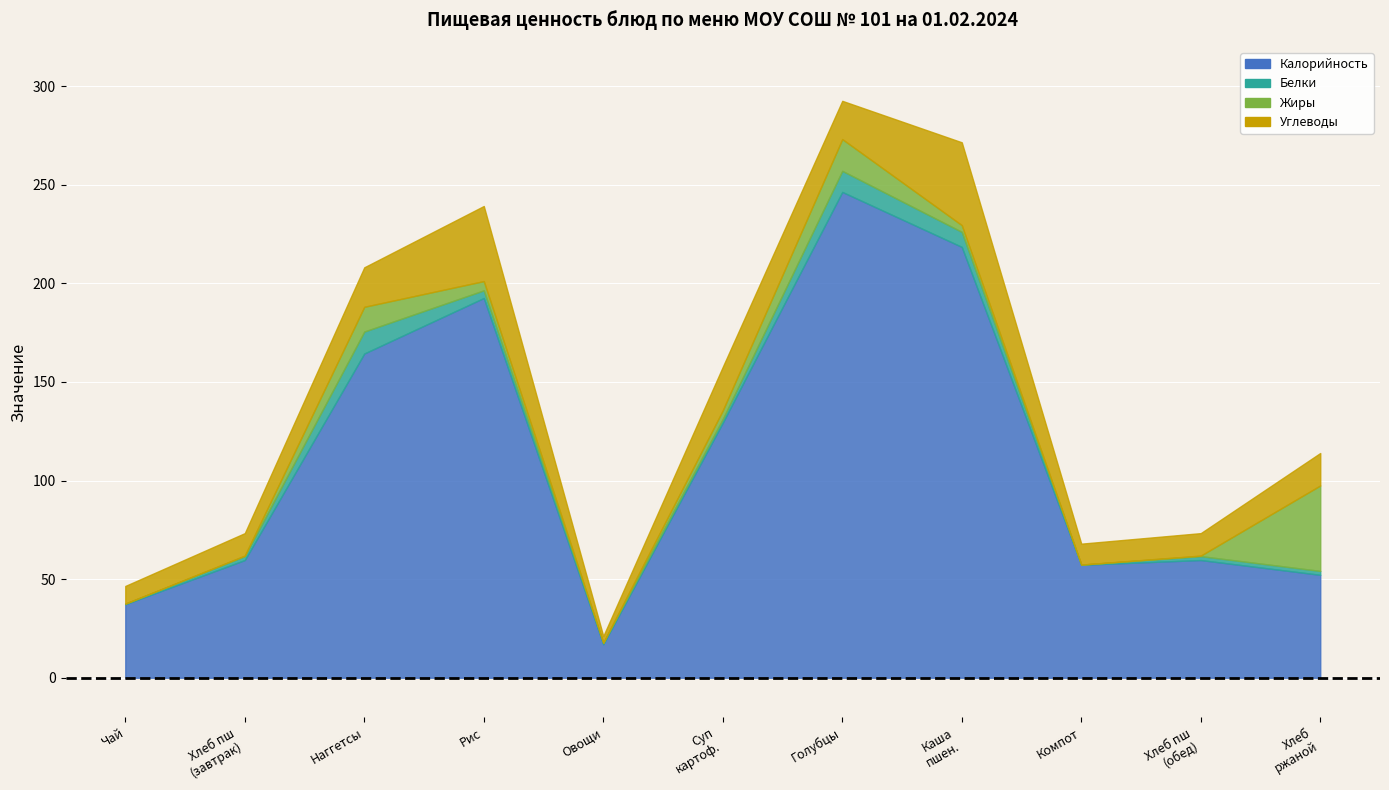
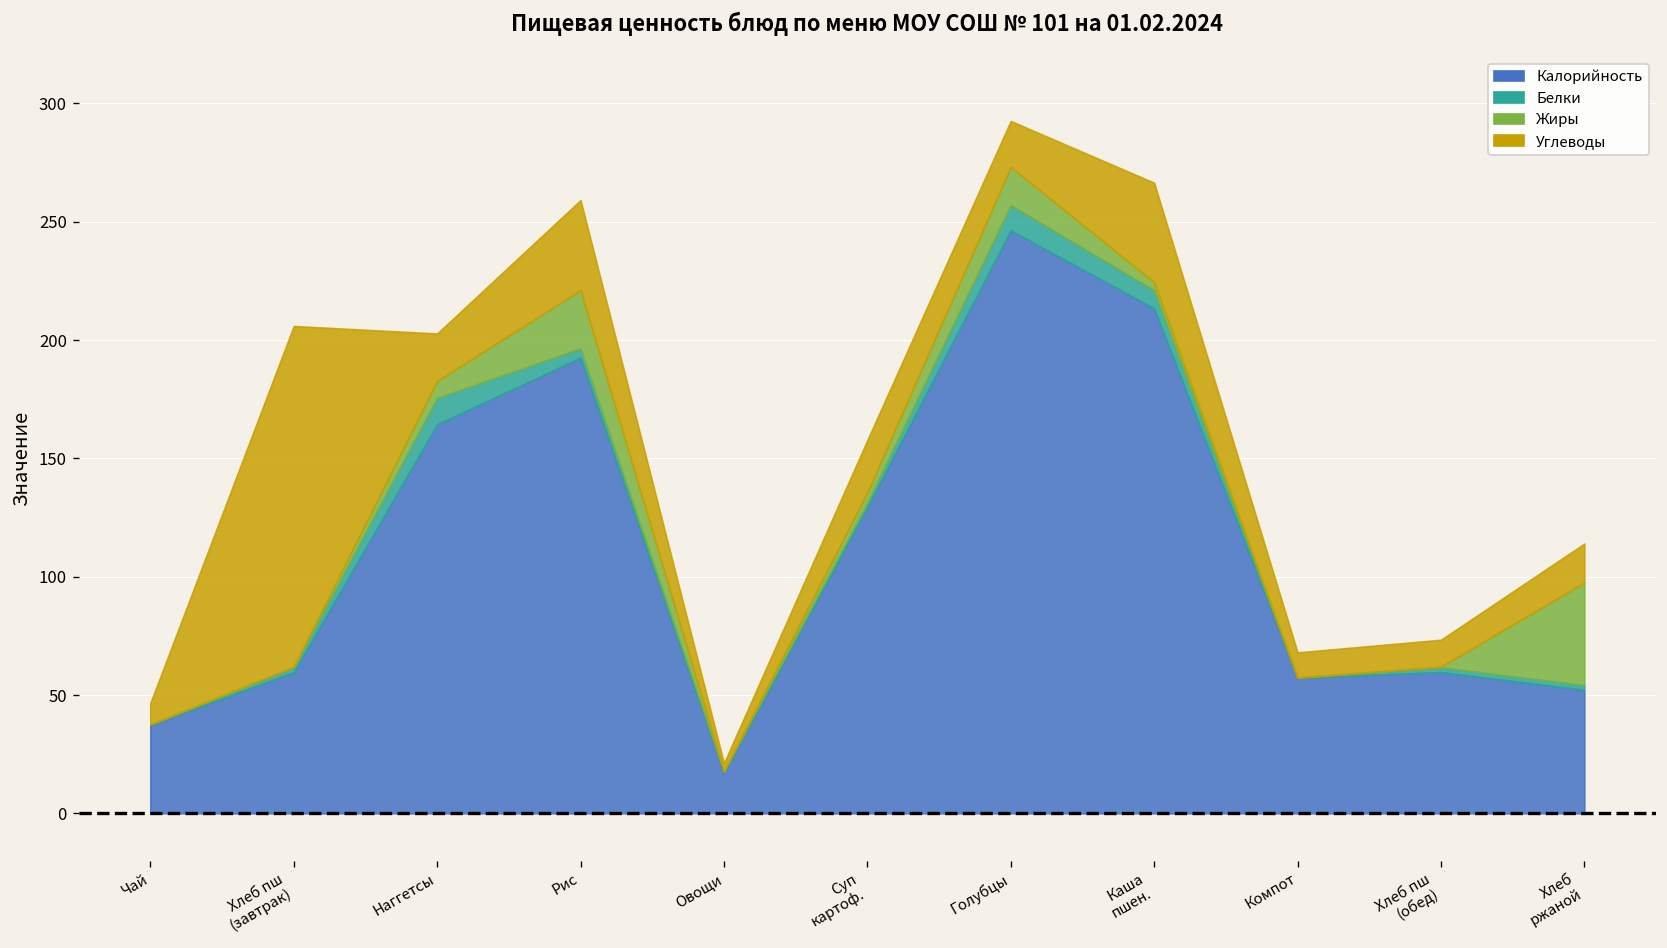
Углеводы, Хлеб пш (завтрак): 11 -> 144
Жиры, Наггетсы: 13 -> 7
Жиры, Рис: 5 -> 25
Калорийность, Каша пшен.: 219 -> 213
